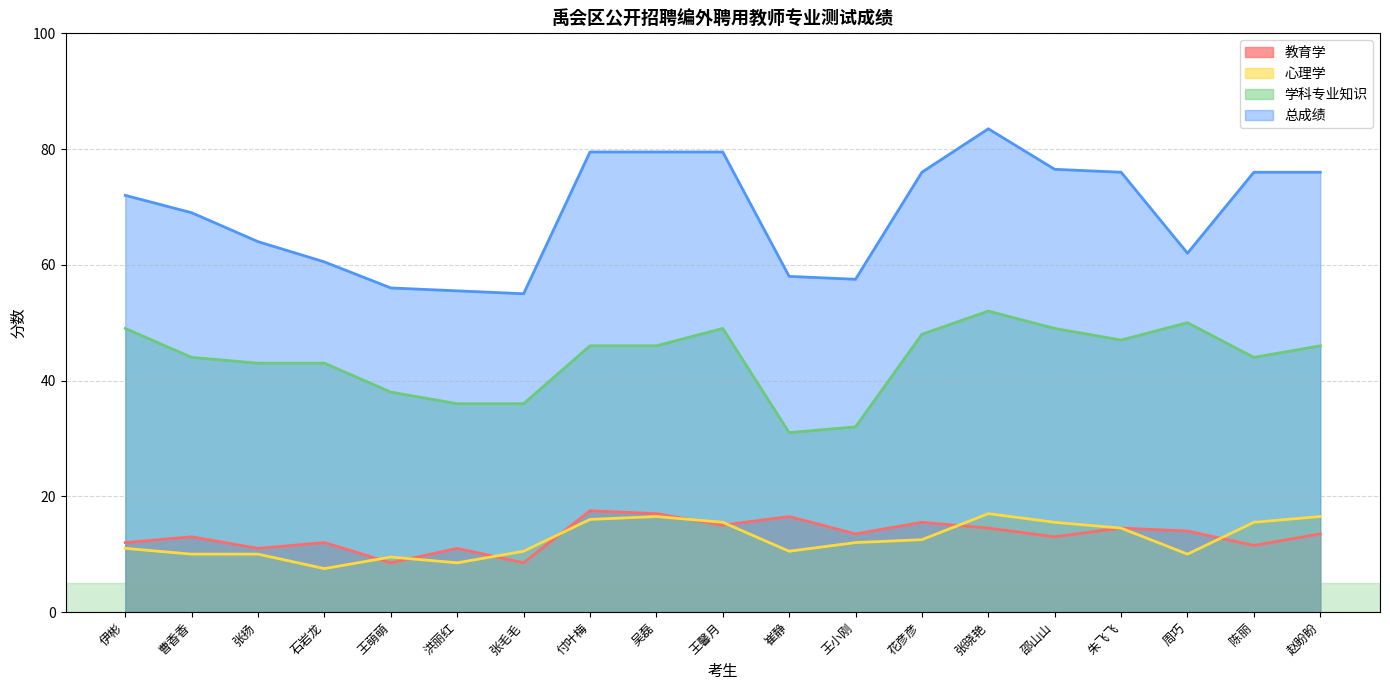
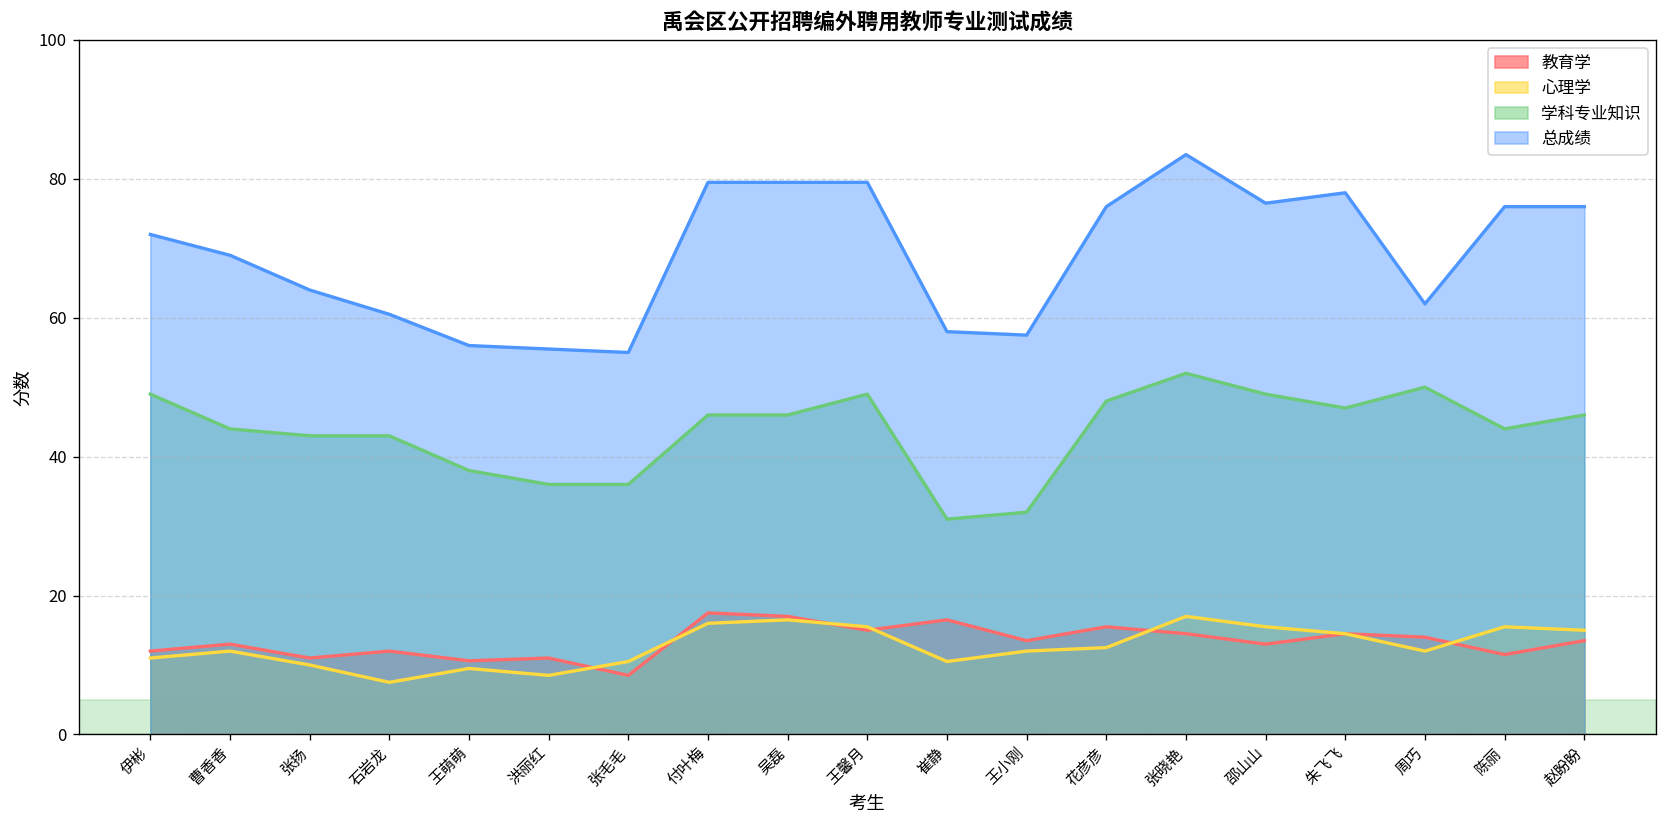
心理学, 曹香香: 10 -> 12
教育学, 王萌萌: 9 -> 11
总成绩, 朱飞飞: 76 -> 78
心理学, 周巧: 10 -> 12
心理学, 赵盼盼: 17 -> 15
